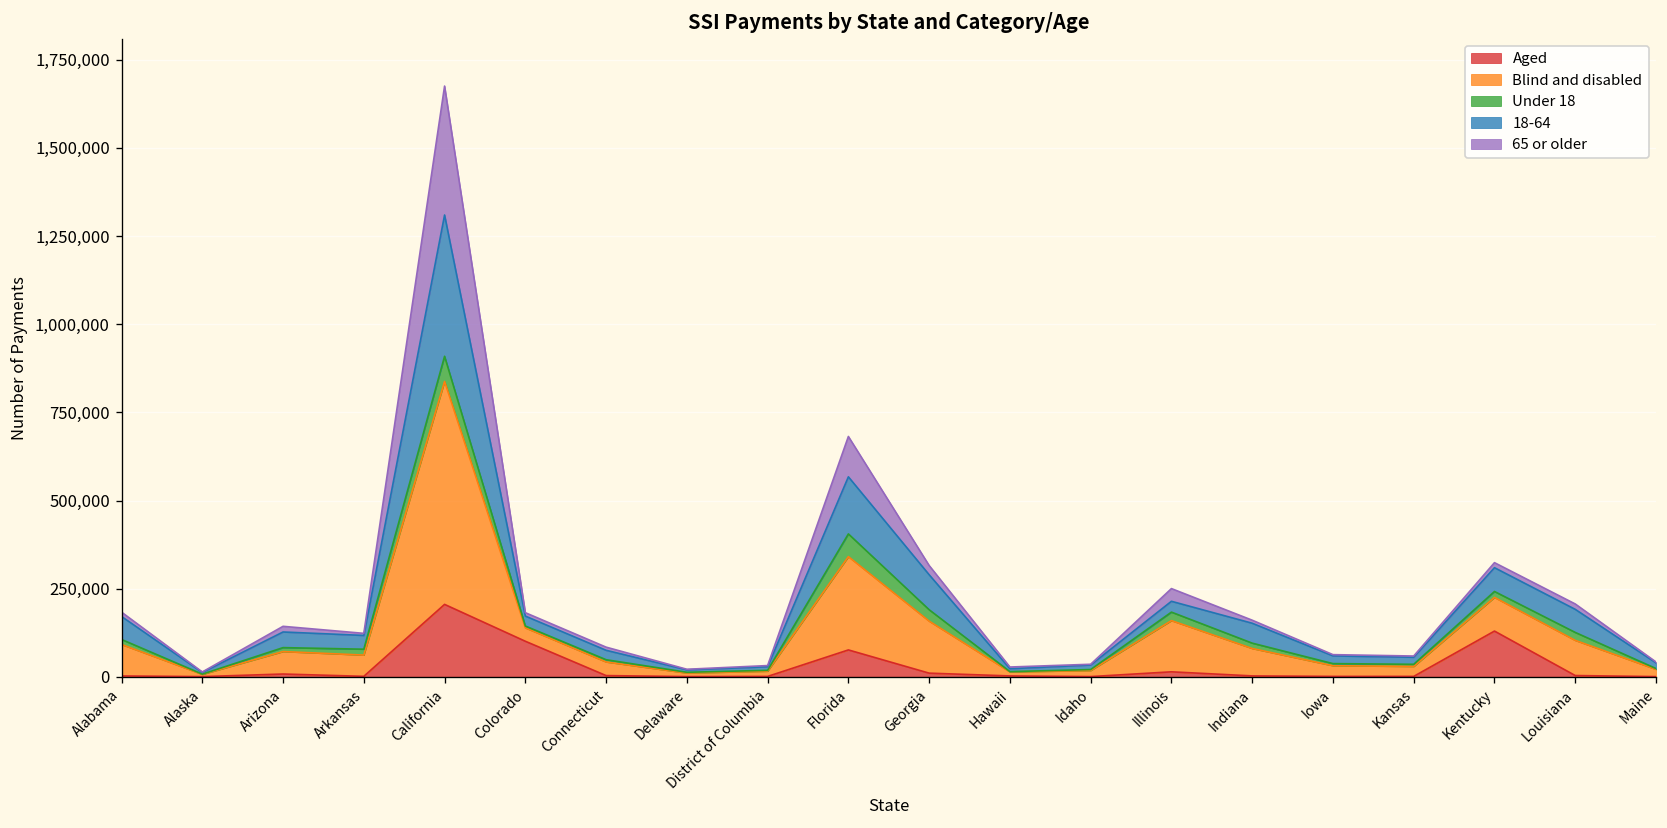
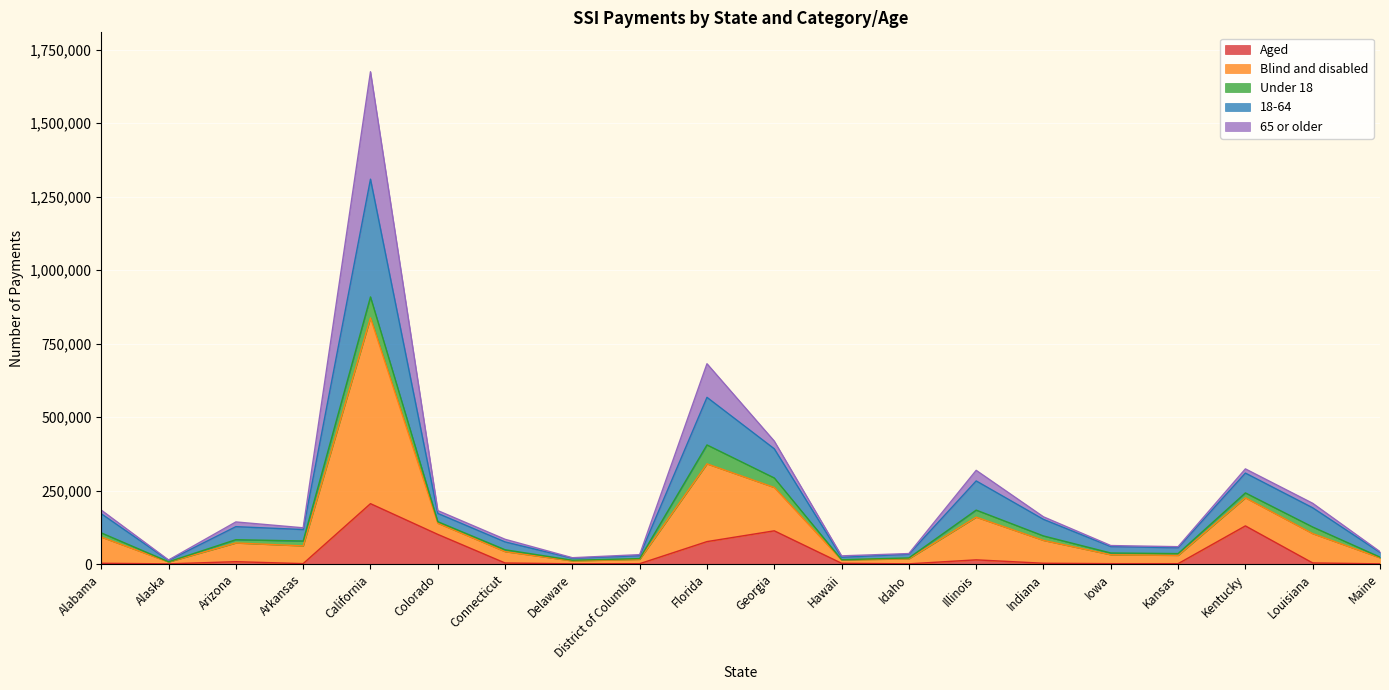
Aged, Georgia: 10,000 -> 110,000
18-64, Illinois: 30,000 -> 100,000
